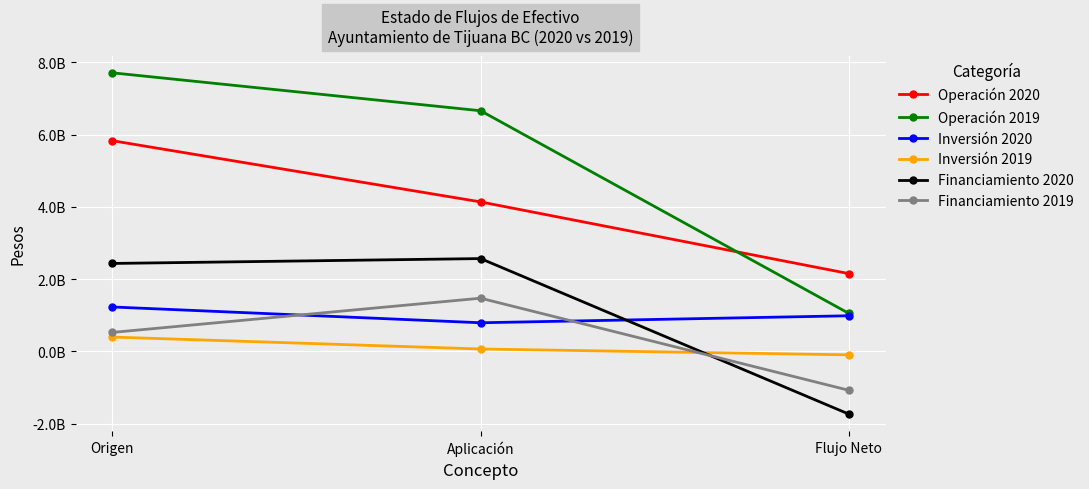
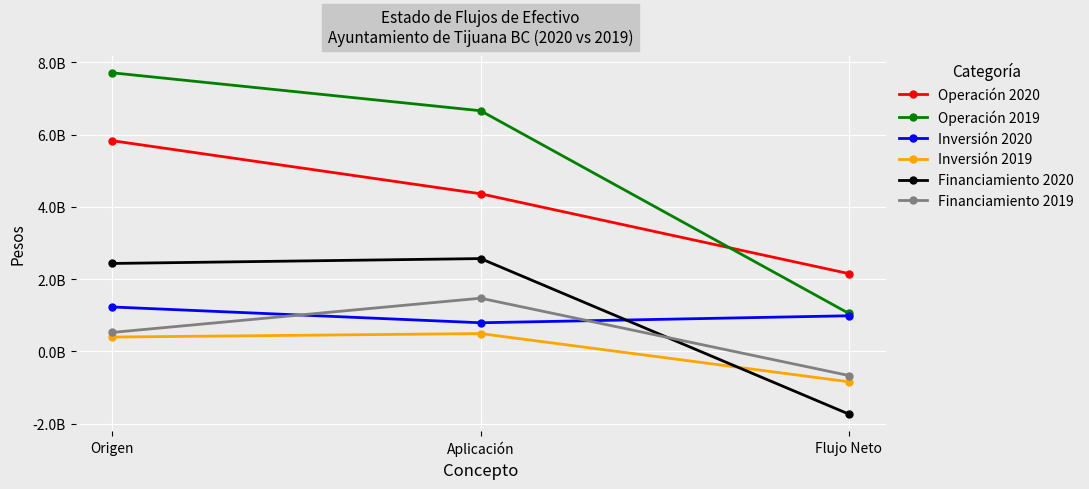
Operación 2020, Aplicación: 4100000000 -> 4400000000
Inversión 2019, Aplicación: 100000000 -> 500000000
Inversión 2019, Flujo Neto: -100000000 -> -800000000
Financiamiento 2019, Flujo Neto: -1100000000 -> -700000000
